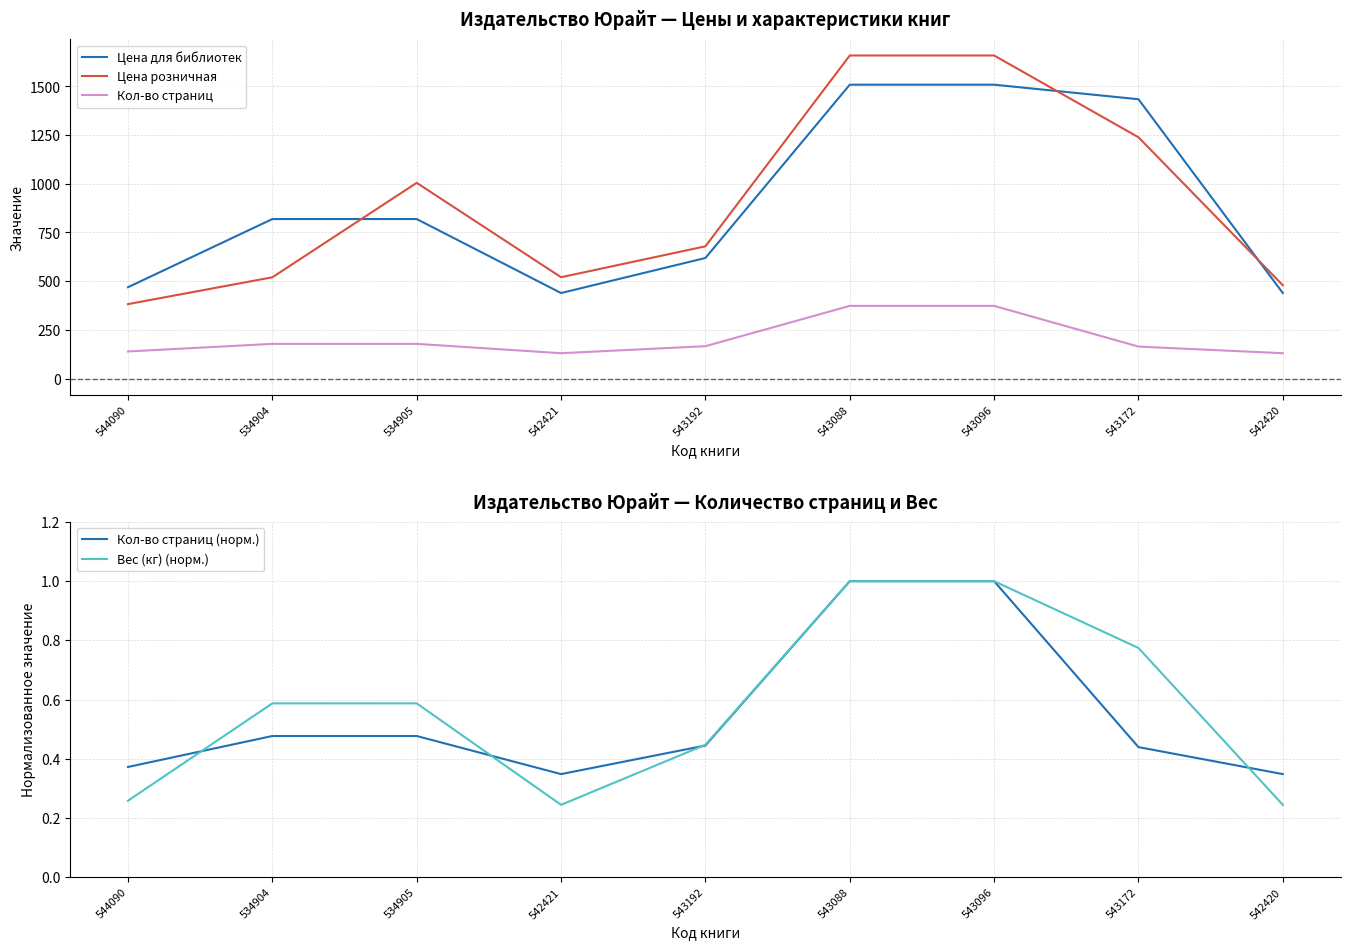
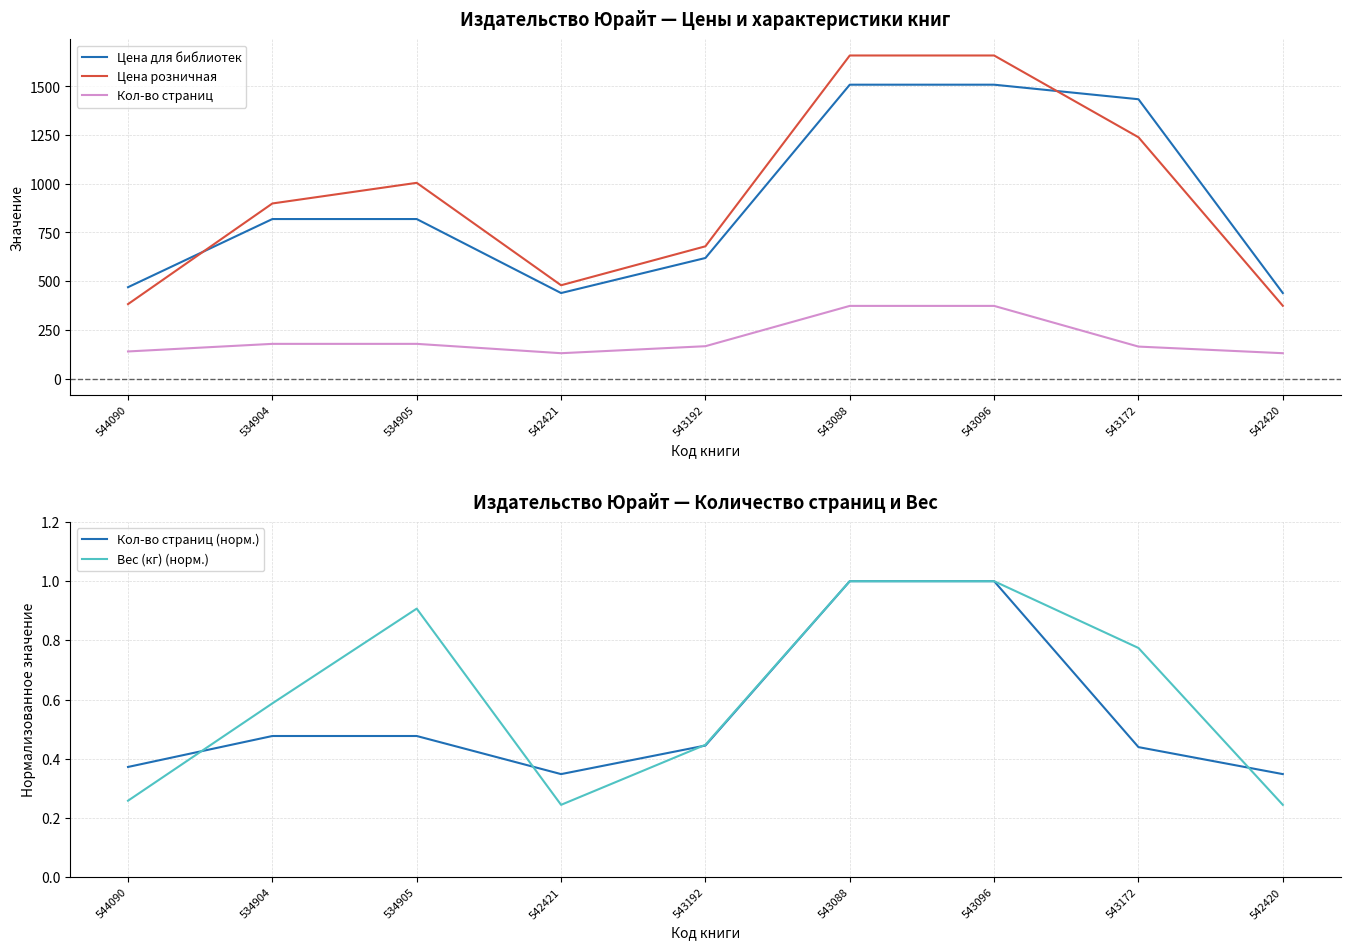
Издательство Юрайт — Цены и характеристики книг, Цена розничная, 534904: 520 -> 900
Издательство Юрайт — Цены и характеристики книг, Цена розничная, 542421: 520 -> 480
Издательство Юрайт — Цены и характеристики книг, Цена розничная, 542420: 480 -> 370
Издательство Юрайт — Количество страниц и Вес, Вес (кг) (норм.), 534905: 0.59 -> 0.91
